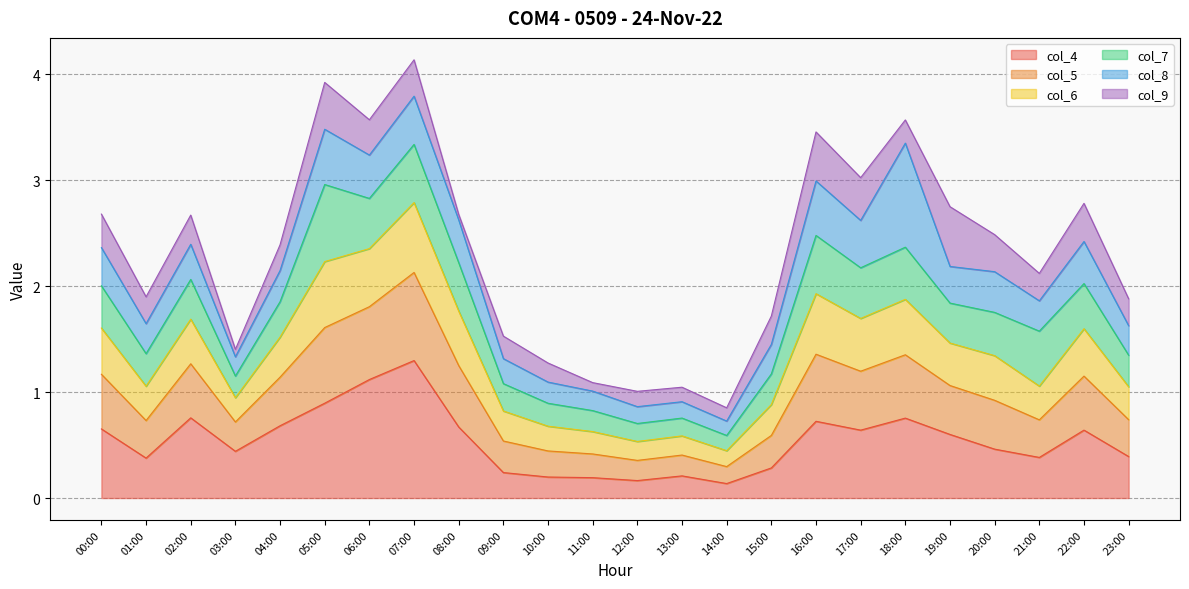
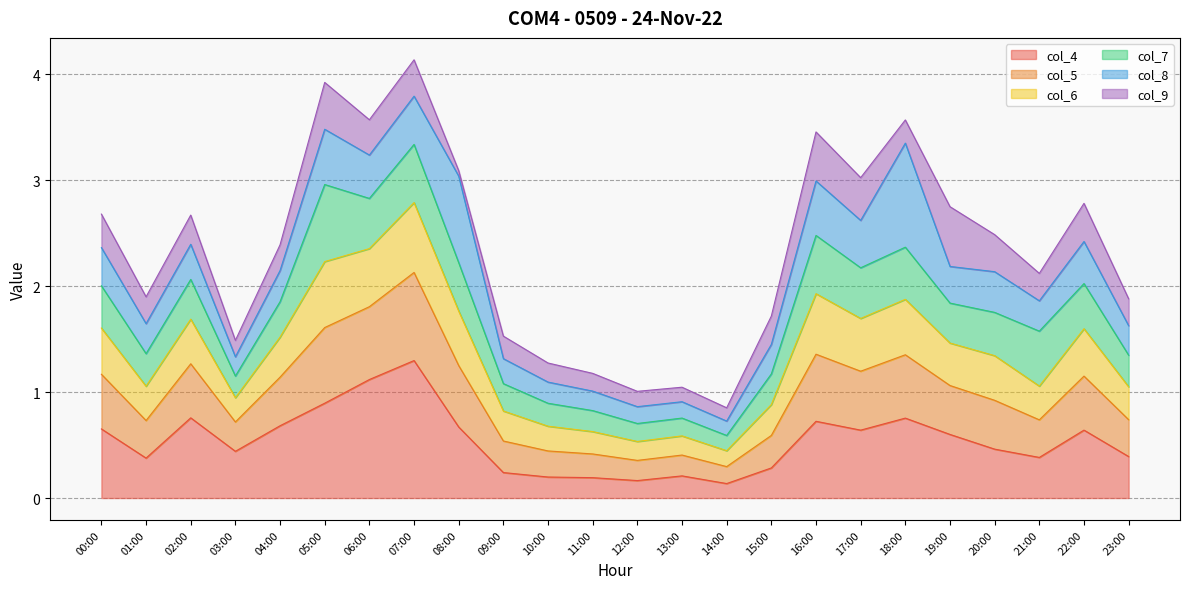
col_9, 03:00: 0.07 -> 0.16
col_8, 08:00: 0.40 -> 0.82
col_9, 11:00: 0.08 -> 0.17
